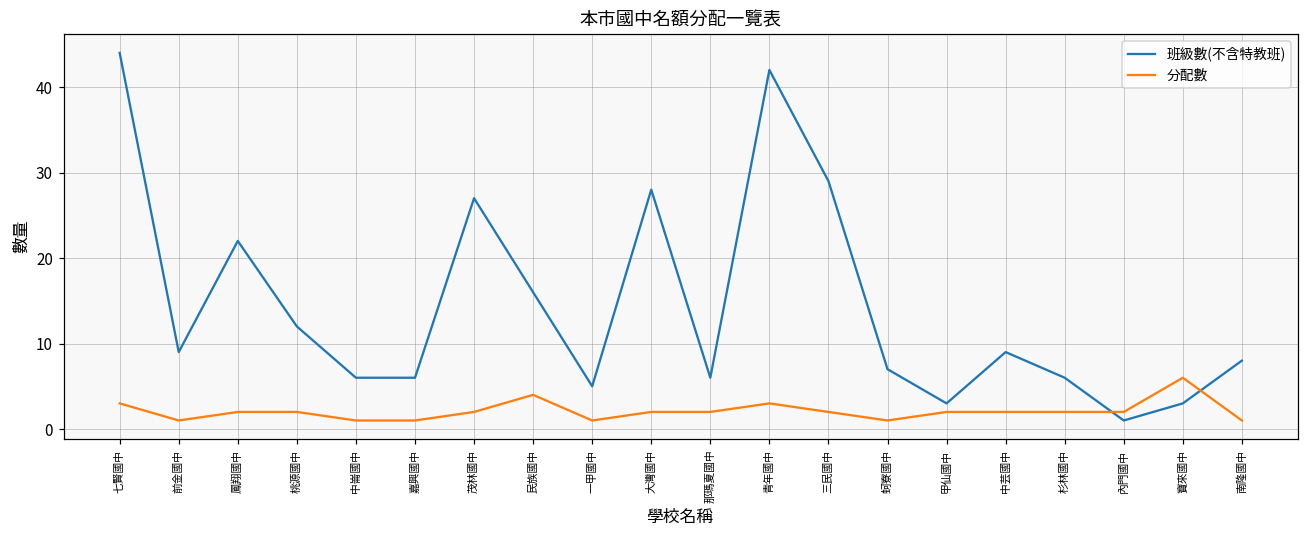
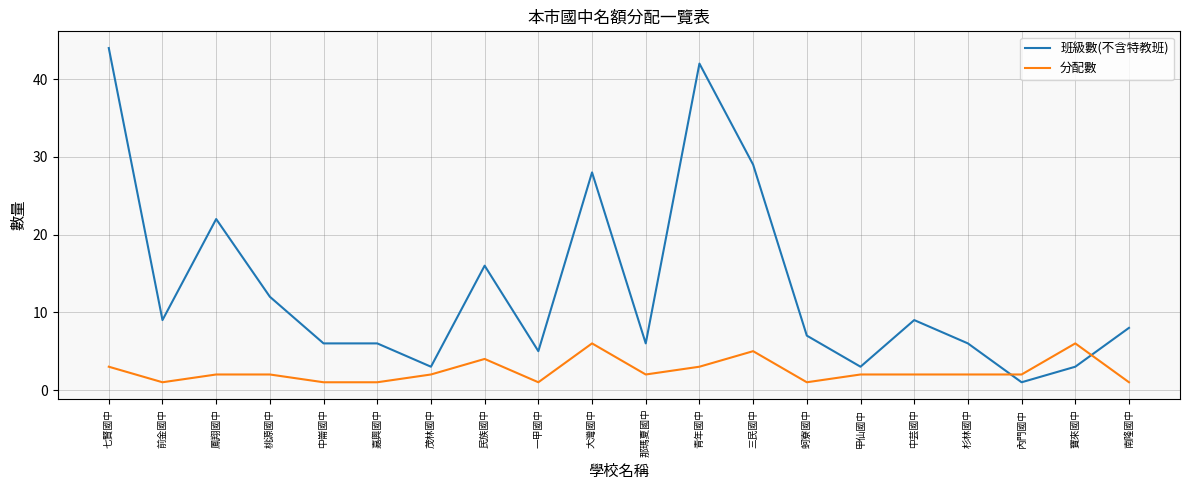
班級數(不含特教班), 茂林國中: 27 -> 3
分配數, 大灣國中: 2 -> 6
分配數, 三民國中: 2 -> 5
